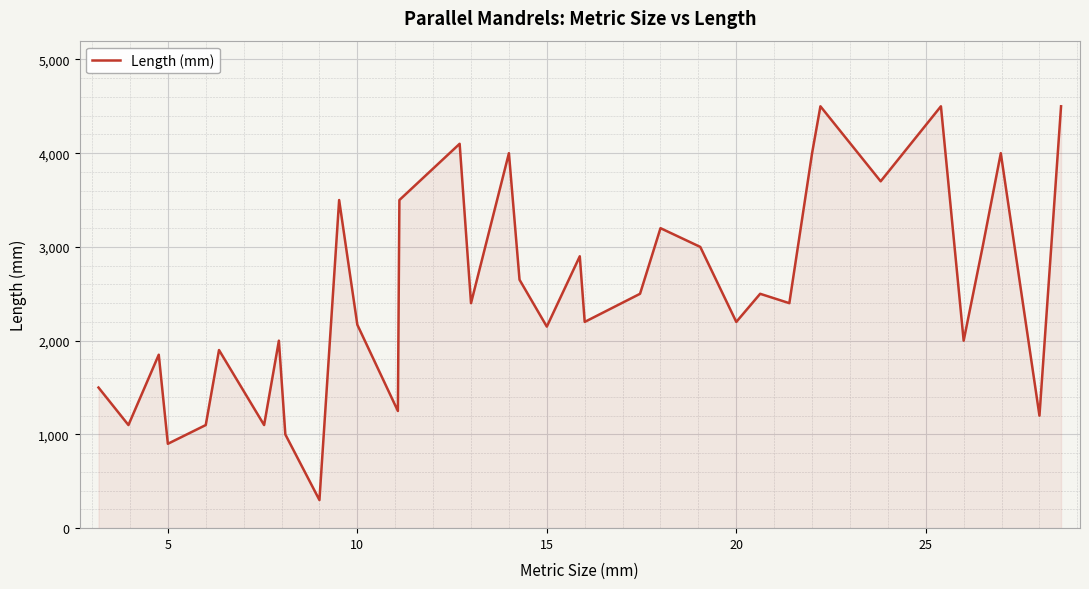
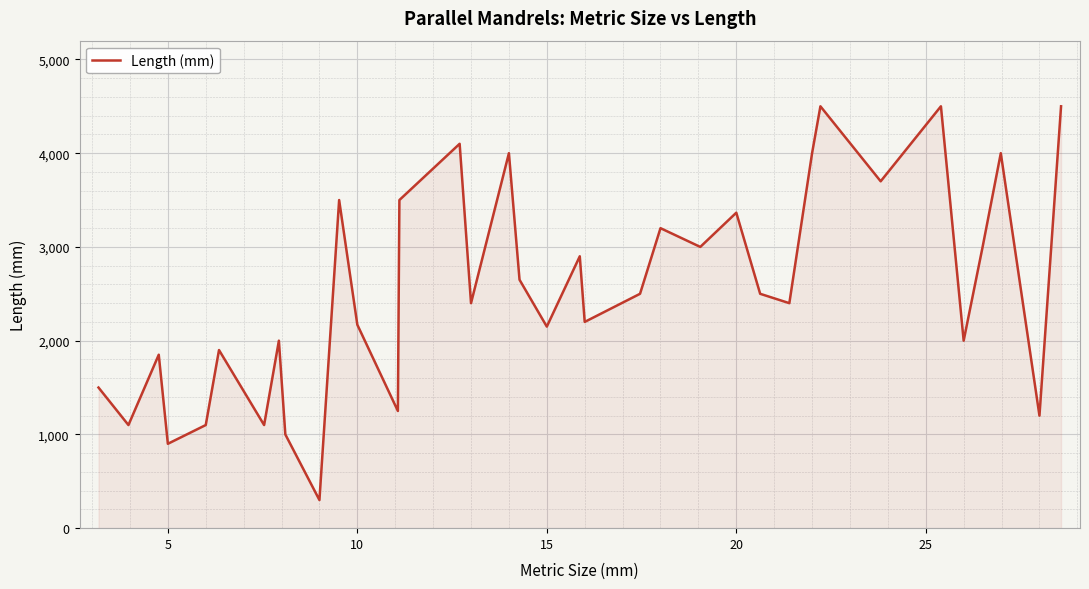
20: 2,200 -> 3,400
